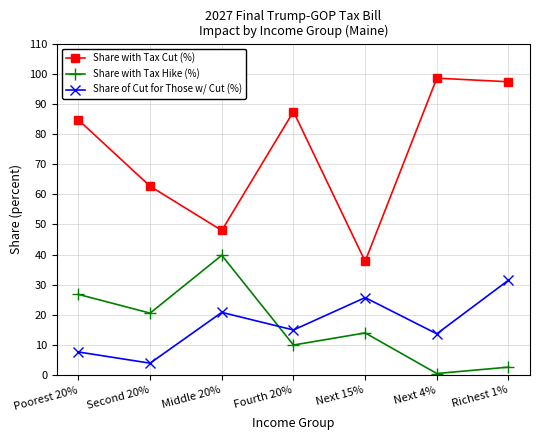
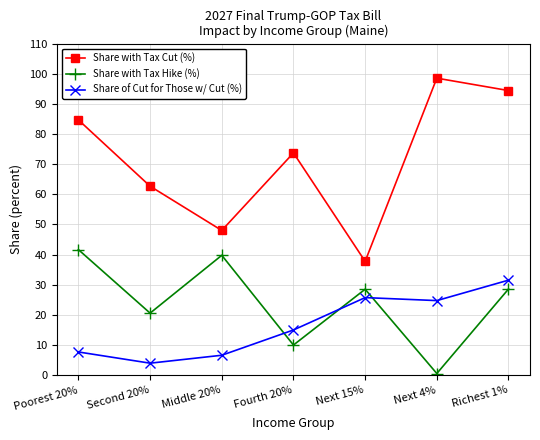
Share with Tax Hike (%), Poorest 20%: 27 -> 42
Share of Cut for Those w/ Cut (%), Middle 20%: 21 -> 7
Share with Tax Cut (%), Fourth 20%: 87 -> 74
Share with Tax Hike (%), Next 15%: 14 -> 29
Share of Cut for Those w/ Cut (%), Next 4%: 14 -> 25
Share with Tax Cut (%), Richest 1%: 97 -> 94
Share with Tax Hike (%), Richest 1%: 3 -> 29
